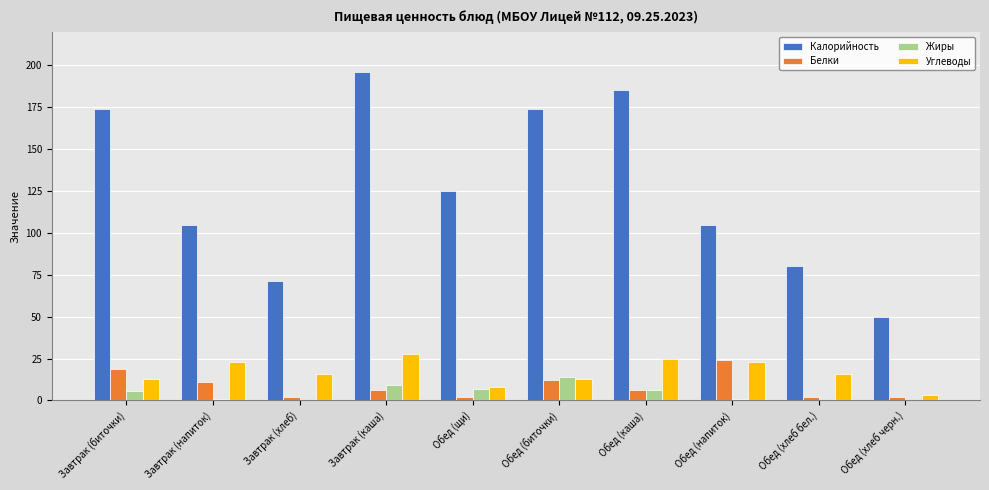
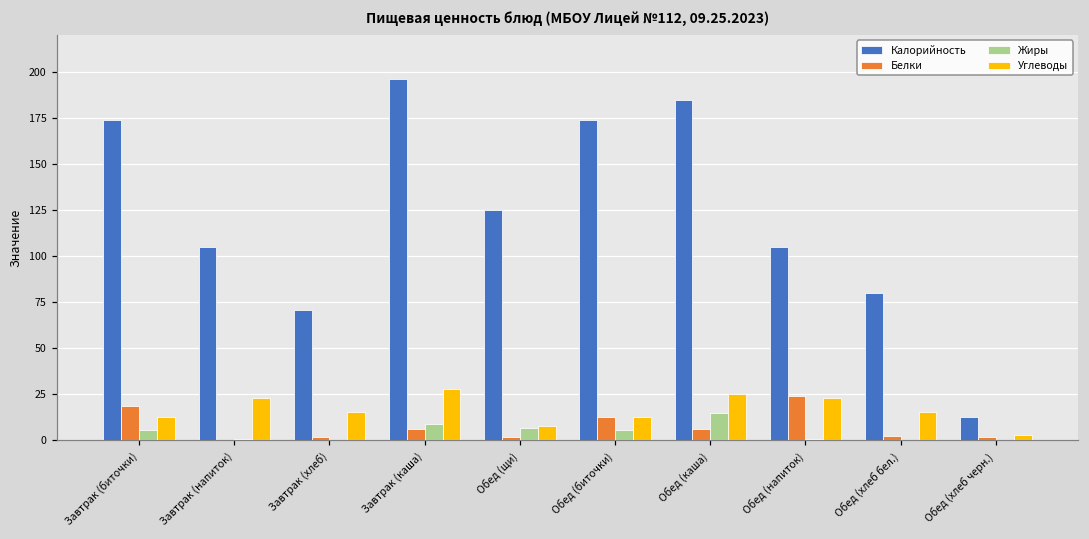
Белки, Завтрак (напиток): 11 -> 0
Жиры, Обед (биточки): 14 -> 6
Жиры, Обед (каша): 6 -> 15
Калорийность, Обед (хлеб черн.): 50 -> 13
